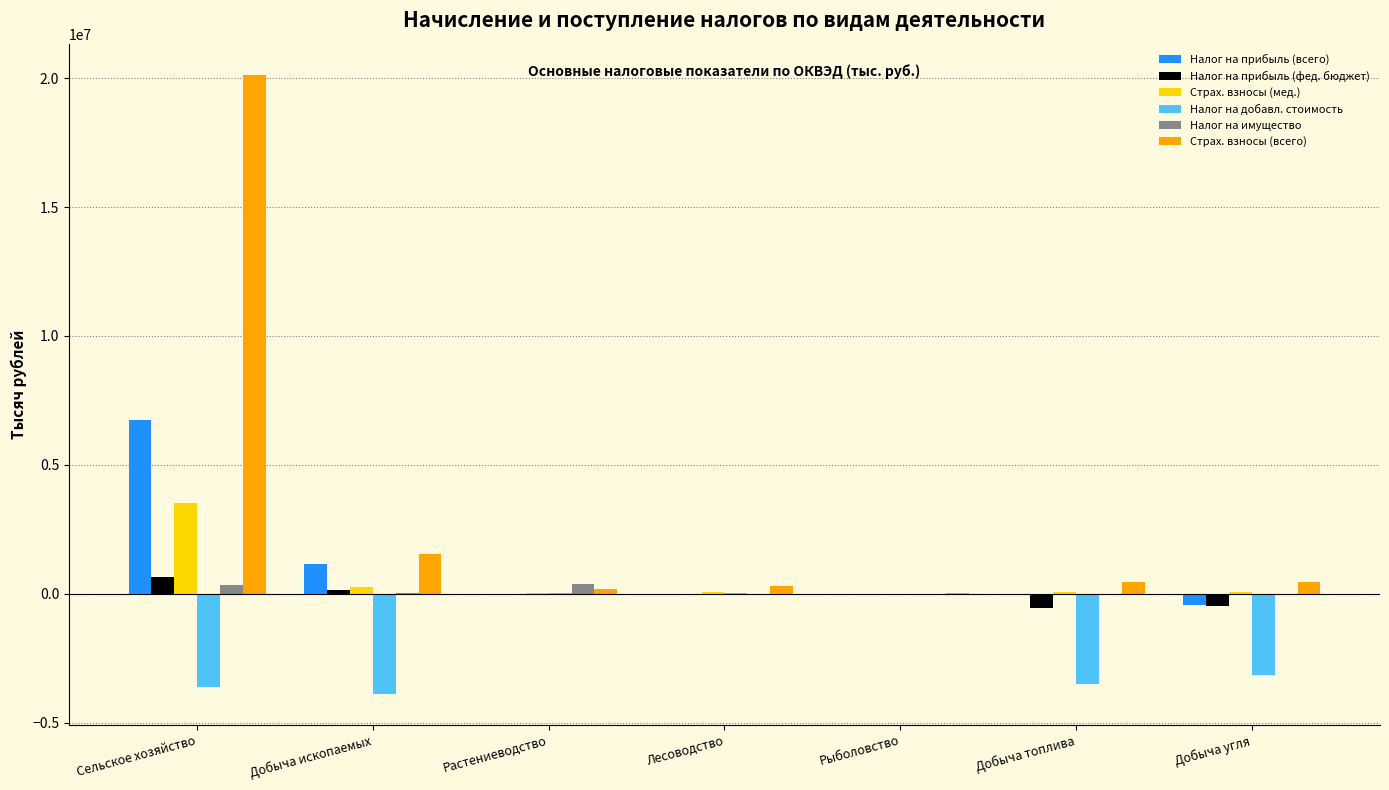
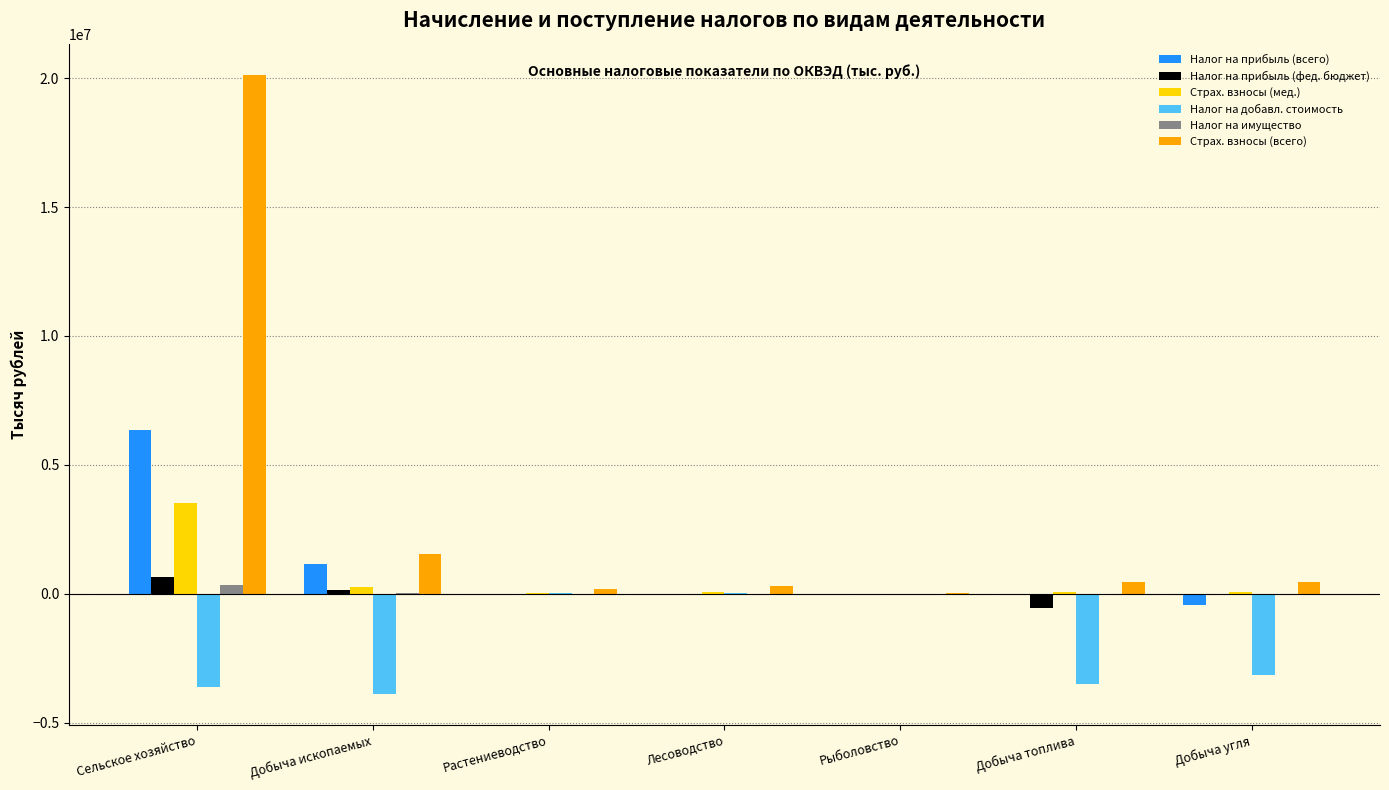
Налог на прибыль (всего), Сельское хозяйство: 6700000 -> 6400000
Налог на имущество, Растениеводство: 400000 -> 0
Налог на прибыль (фед. бюджет), Добыча угля: -500000 -> 0
